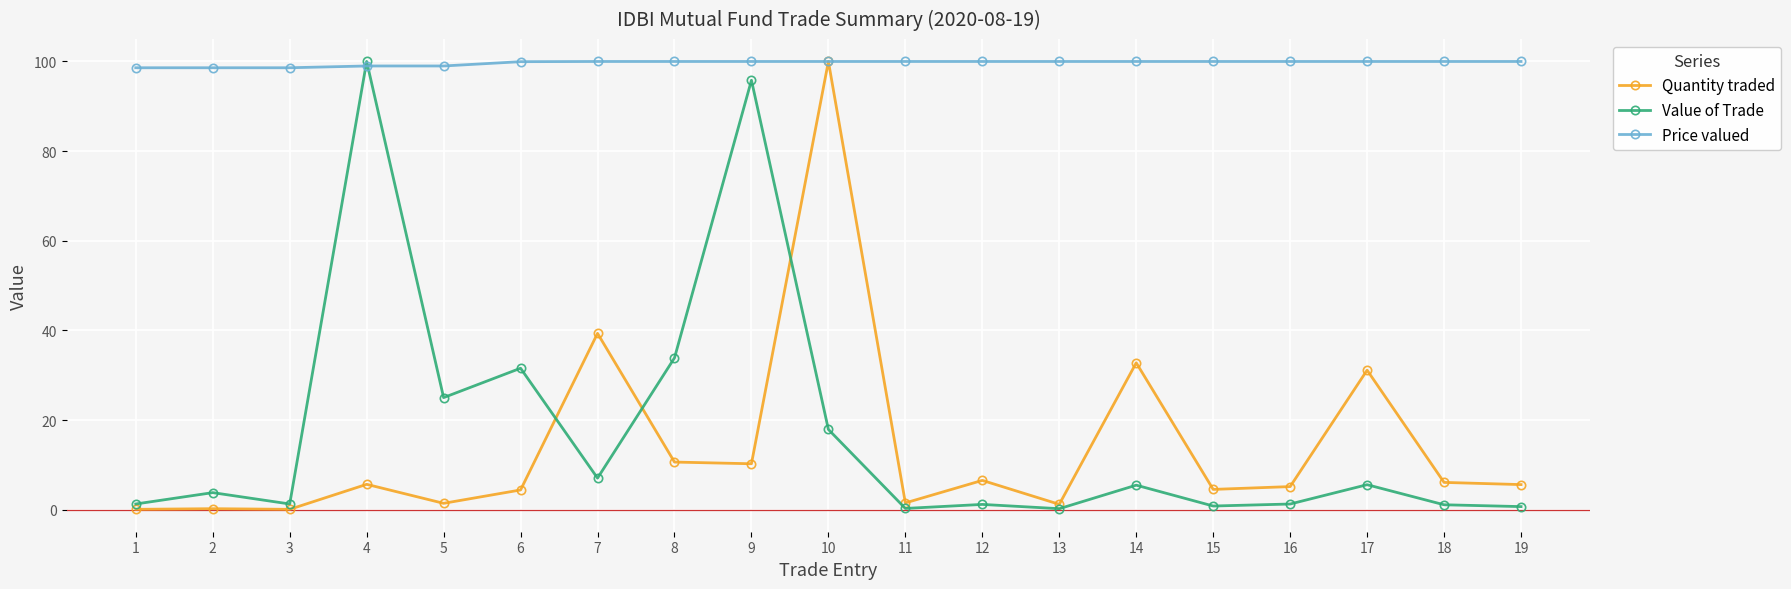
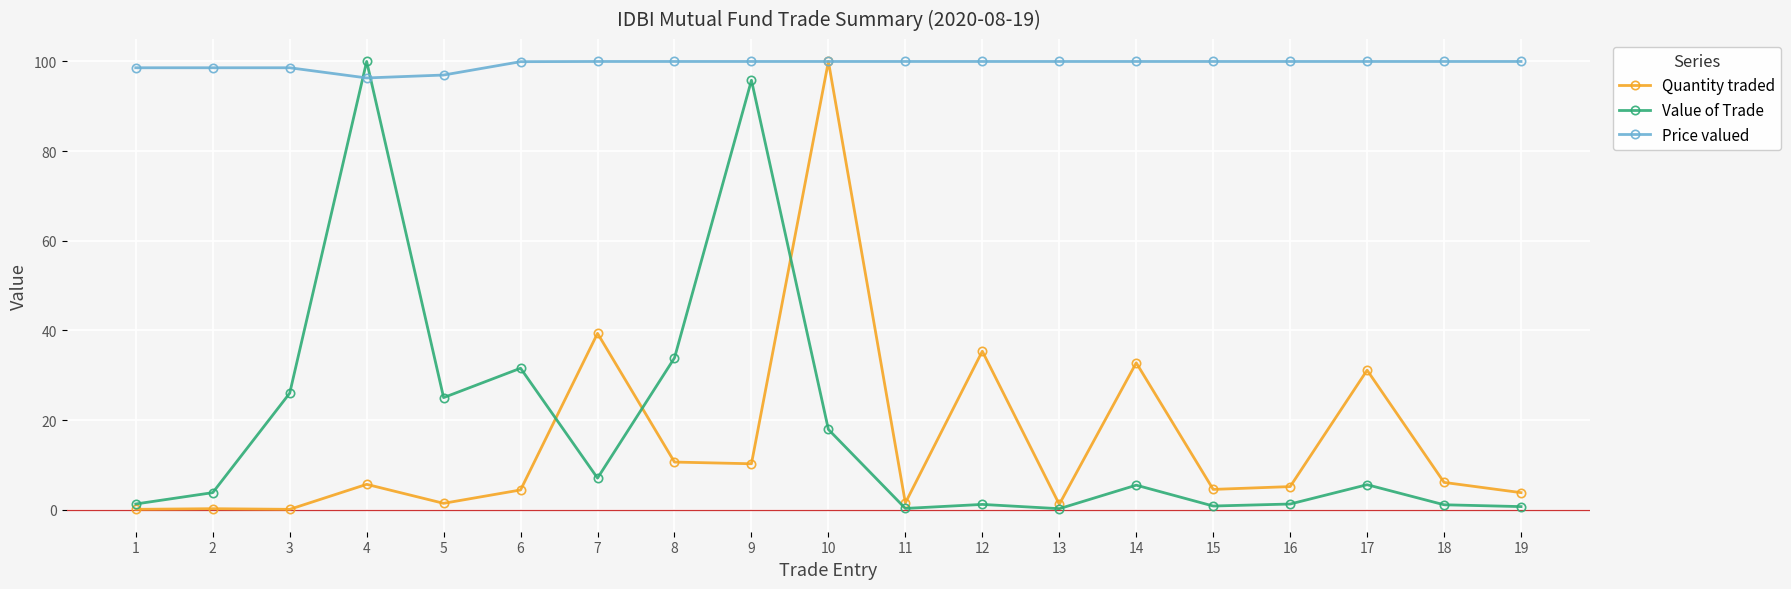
Value of Trade, 3: 1 -> 26
Price valued, 4: 99 -> 96
Price valued, 5: 99 -> 97
Quantity traded, 12: 7 -> 35
Quantity traded, 19: 6 -> 4
